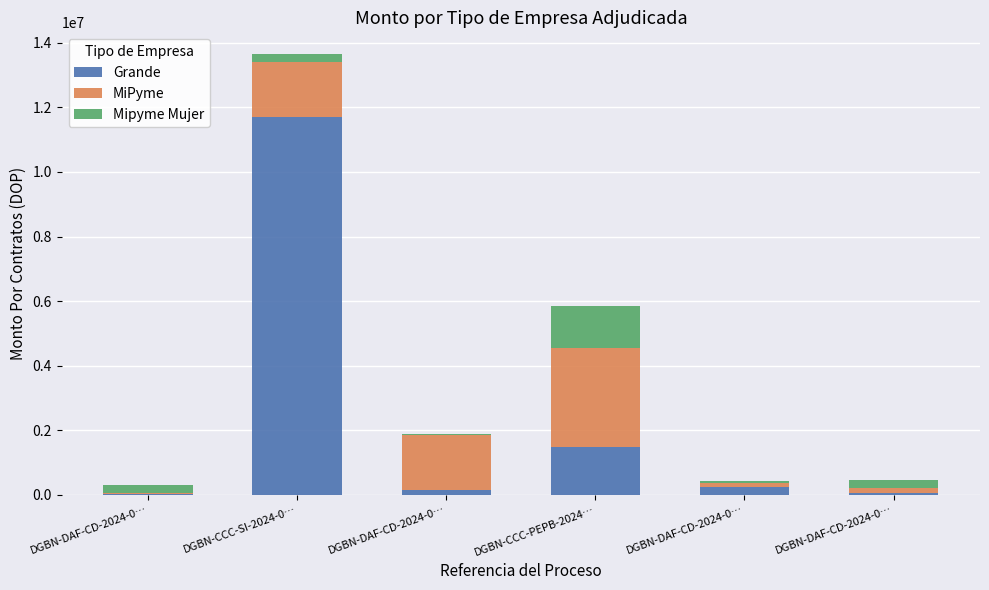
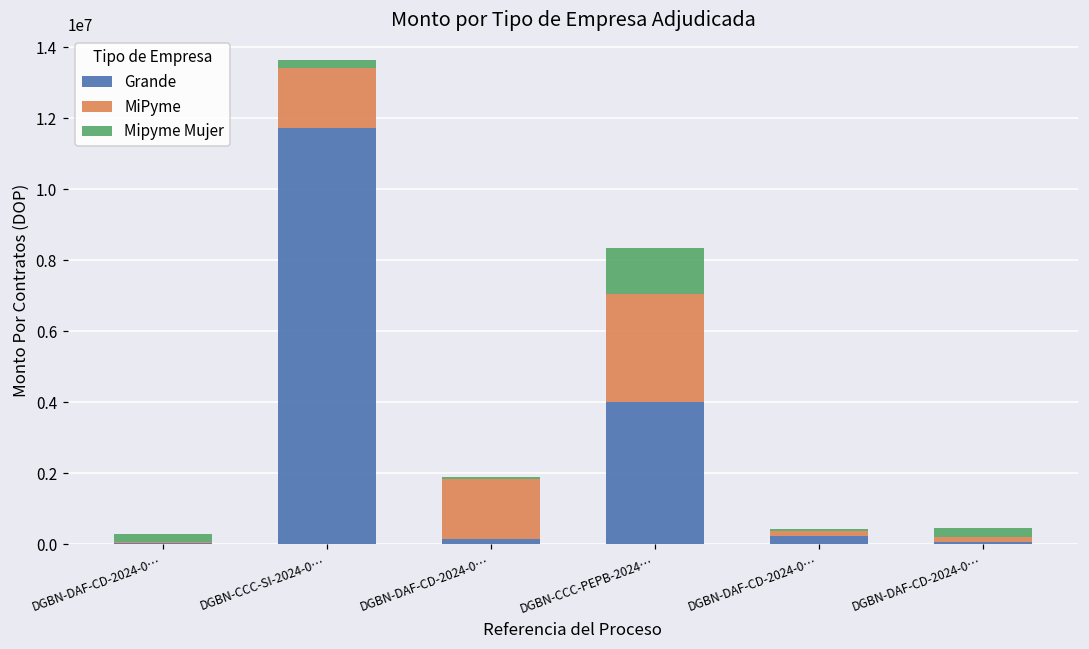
Grande, DGBN-CCC-PEPB-2024…: 1500000 -> 4000000
